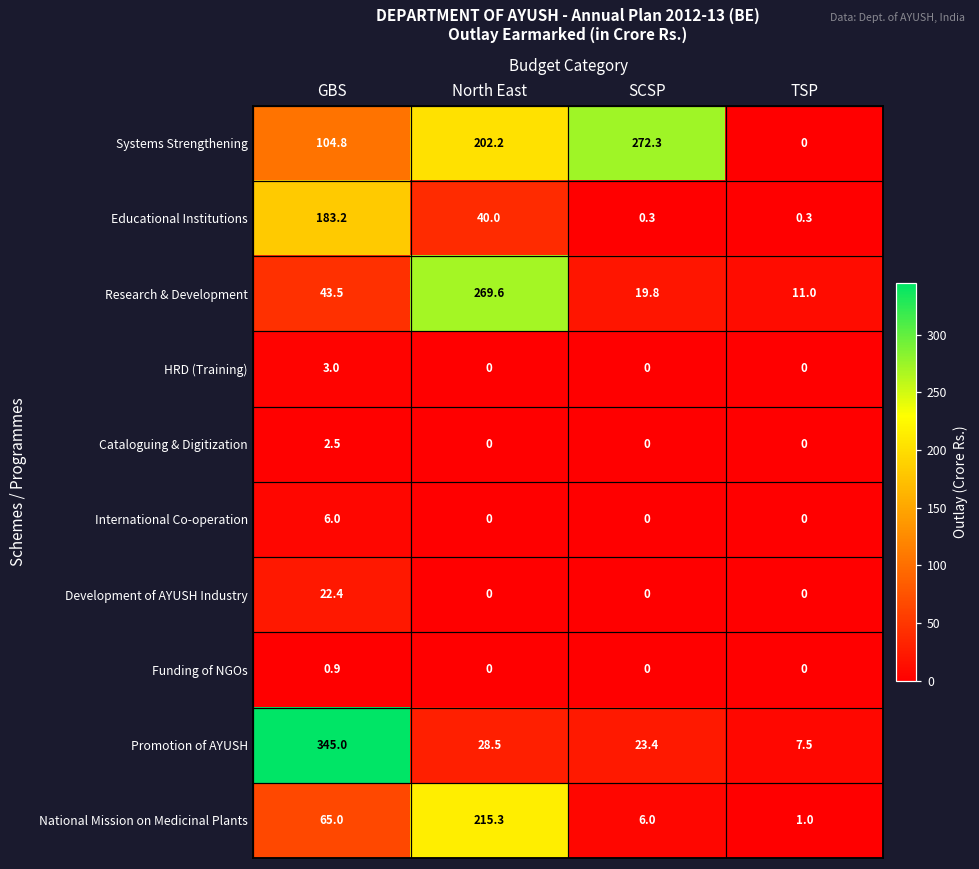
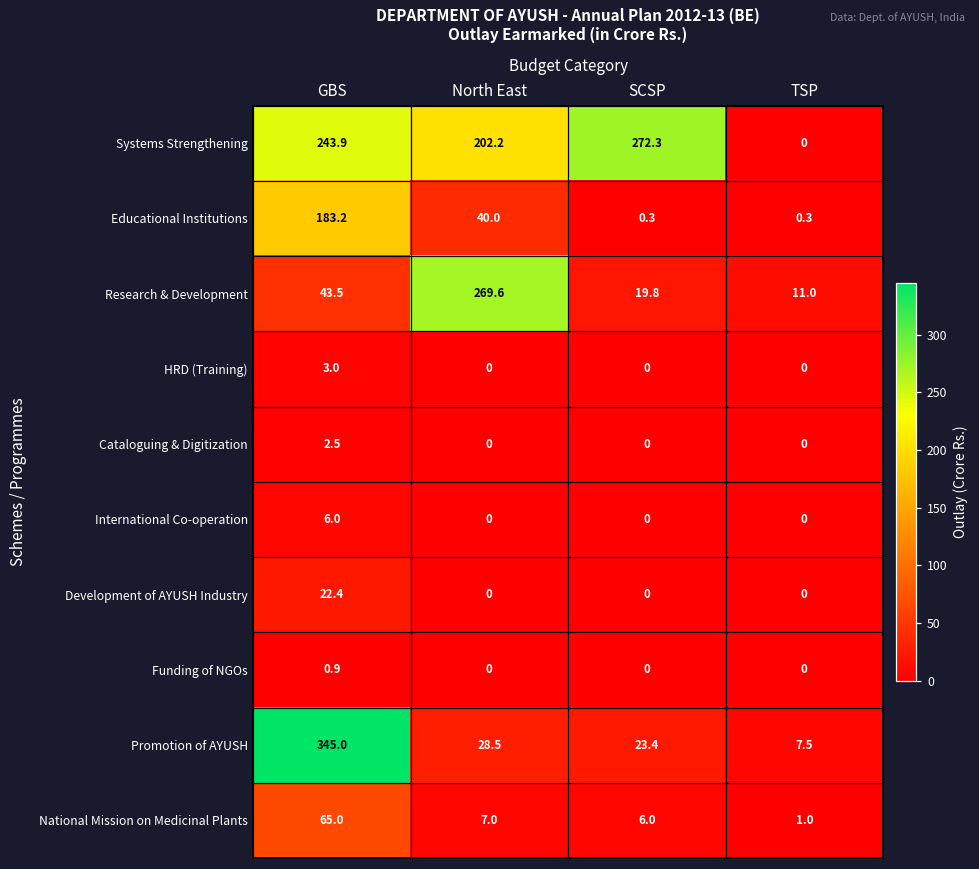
Systems Strengthening, GBS: 104.8 -> 243.9
National Mission on Medicinal Plants, North East: 215.3 -> 7.0
